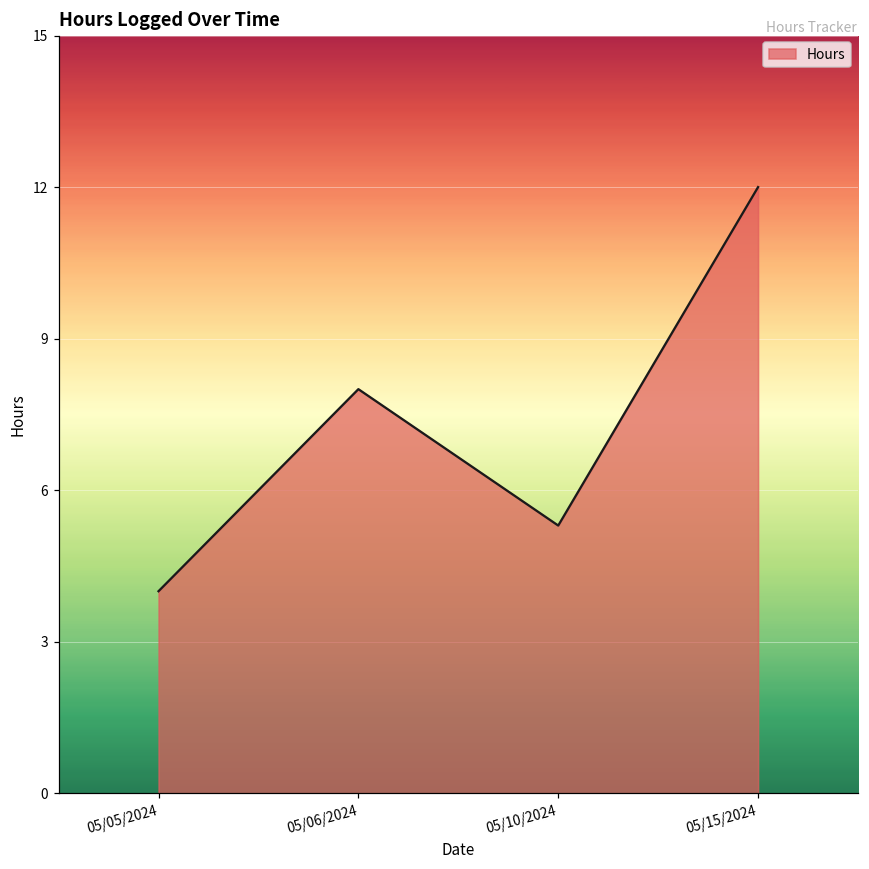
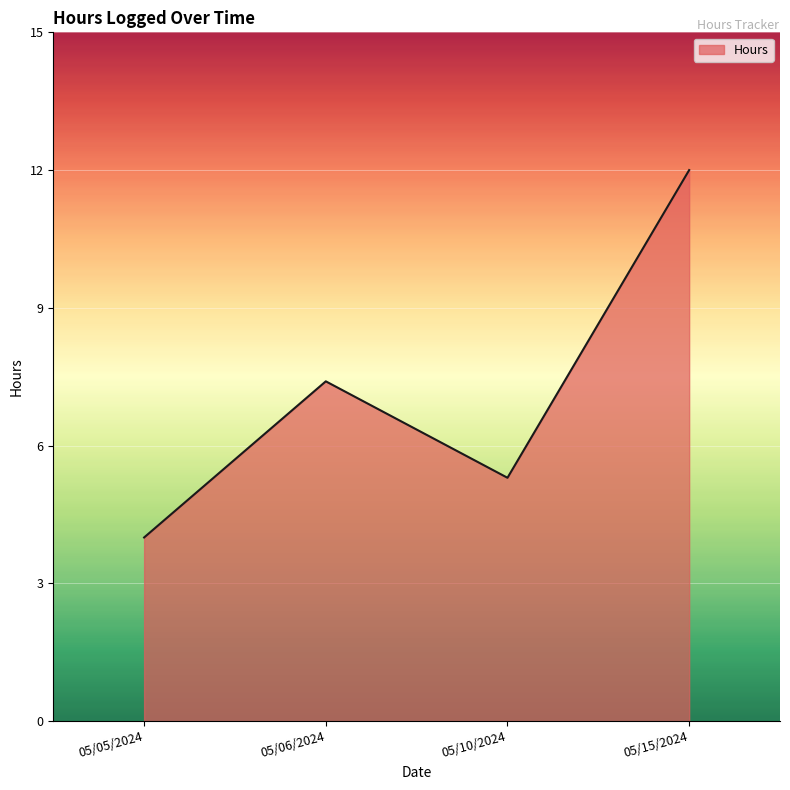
05/06/2024: 8.0 -> 7.4
